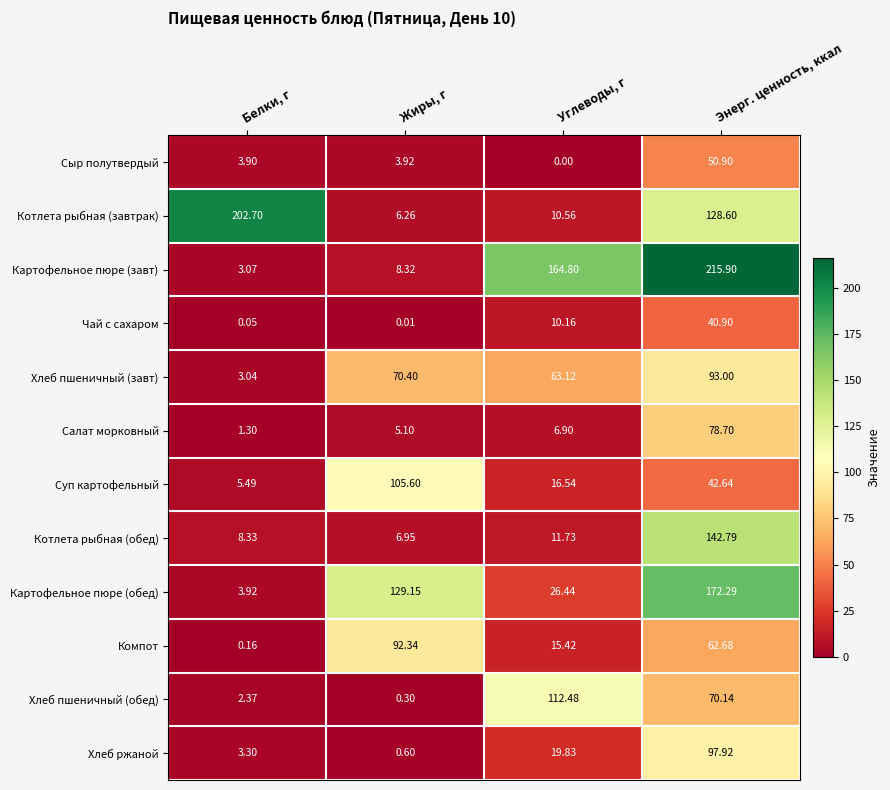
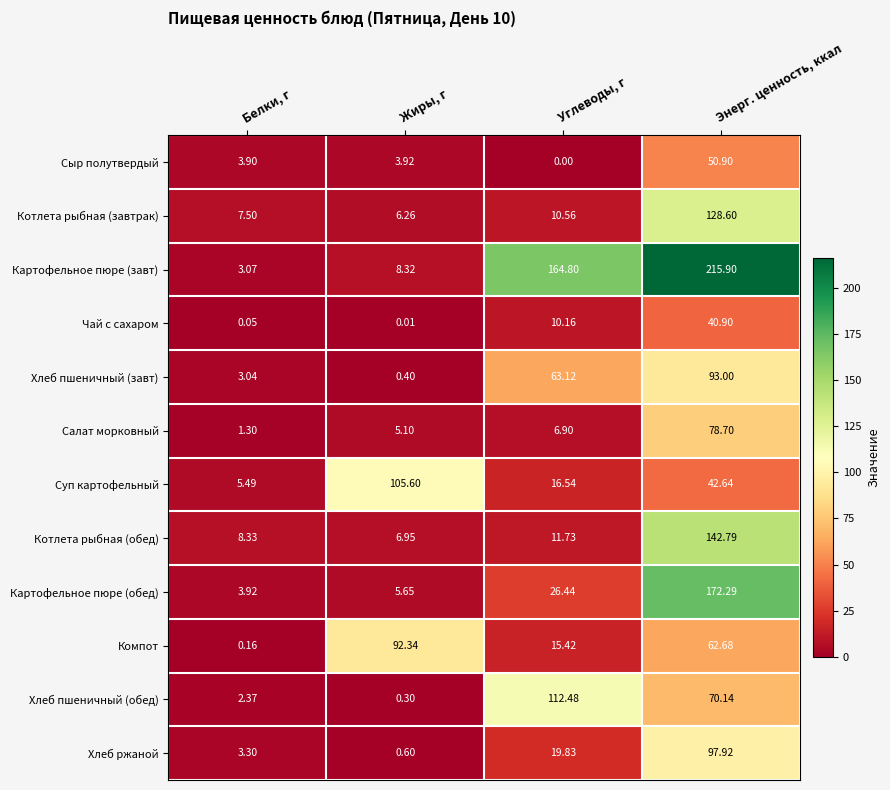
Котлета рыбная (завтрак), Белки, г: 202.70 -> 7.50
Хлеб пшеничный (завт), Жиры, г: 70.40 -> 0.40
Картофельное пюре (обед), Жиры, г: 129.15 -> 5.65
